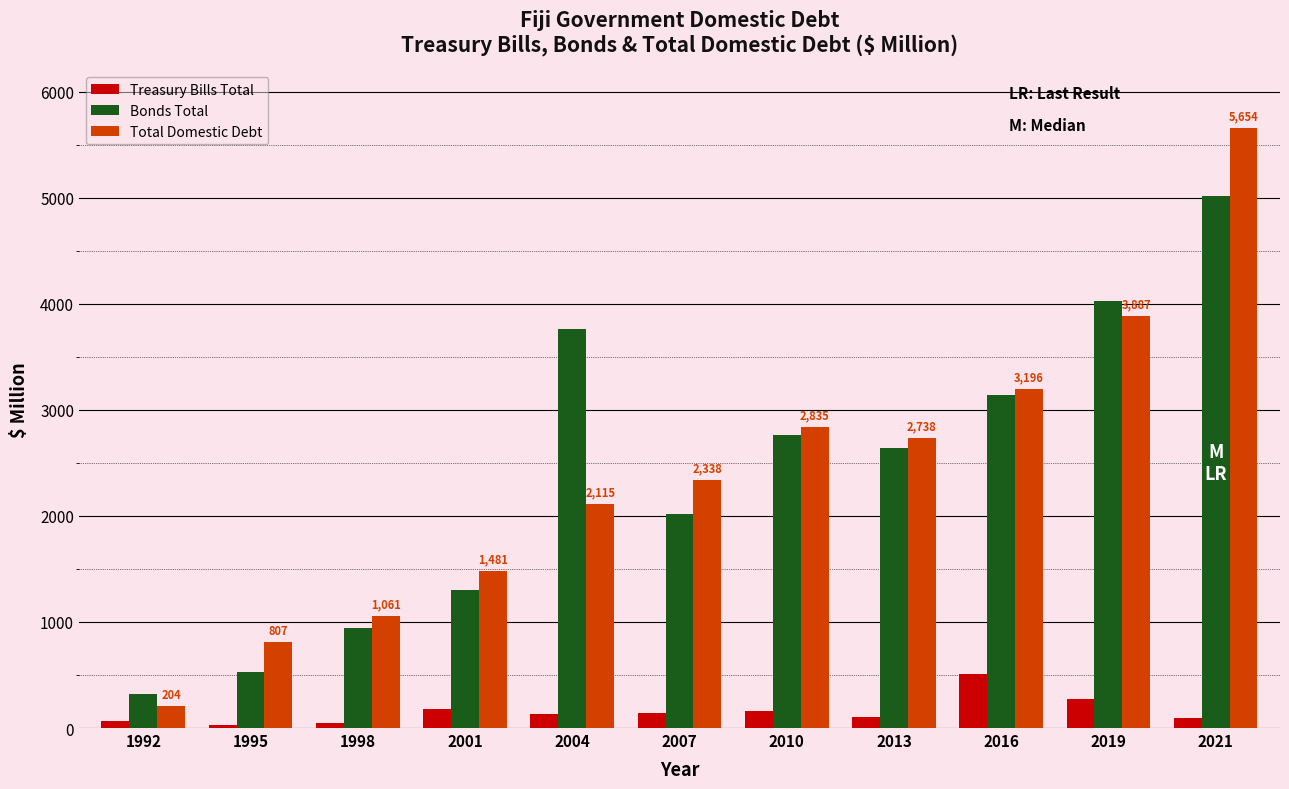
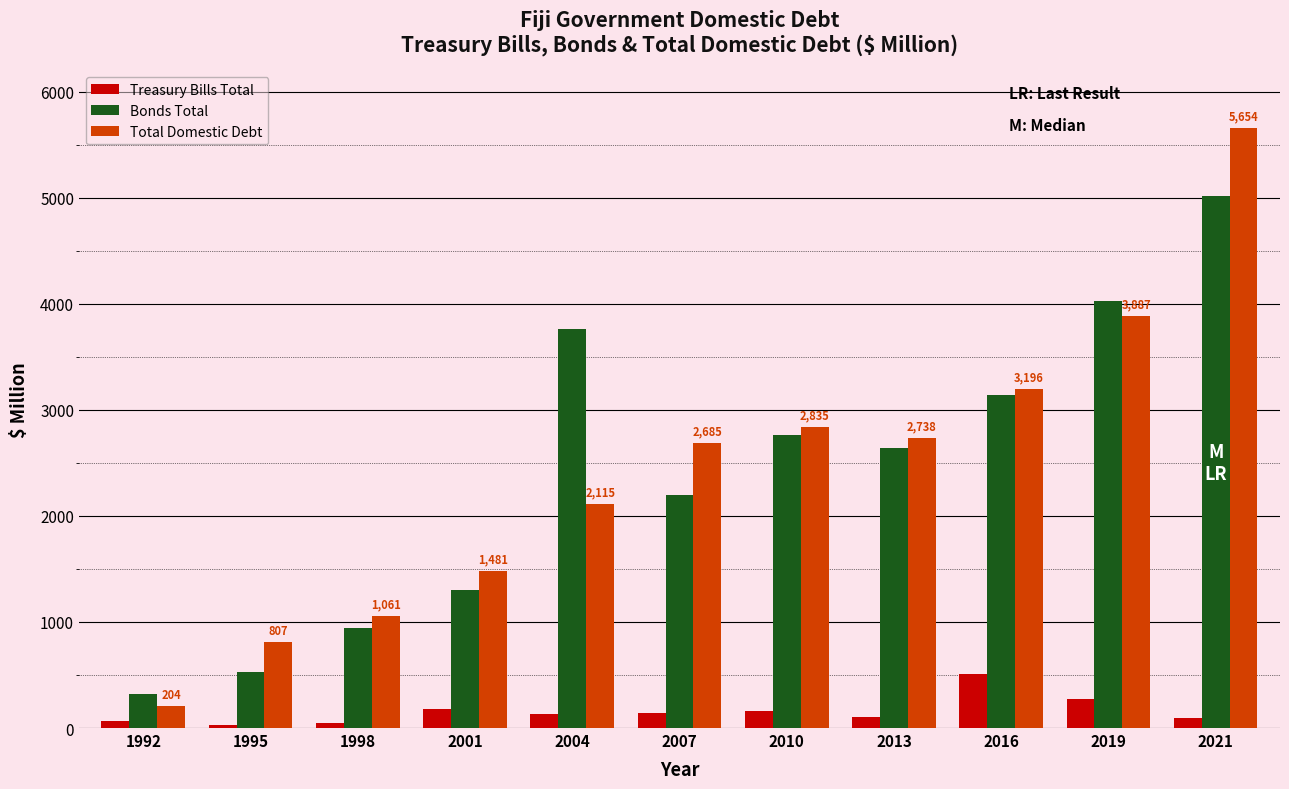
Bonds Total, 2007: 2020 -> 2200
Total Domestic Debt, 2007: 2,338 -> 2,685
